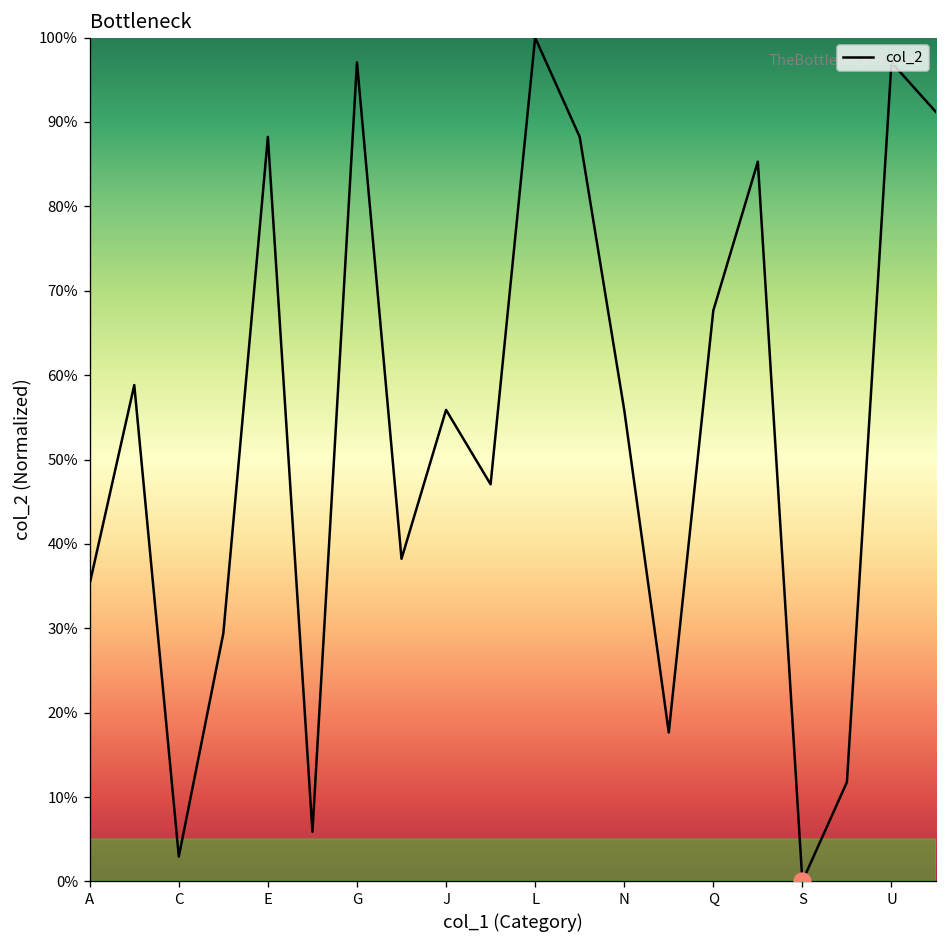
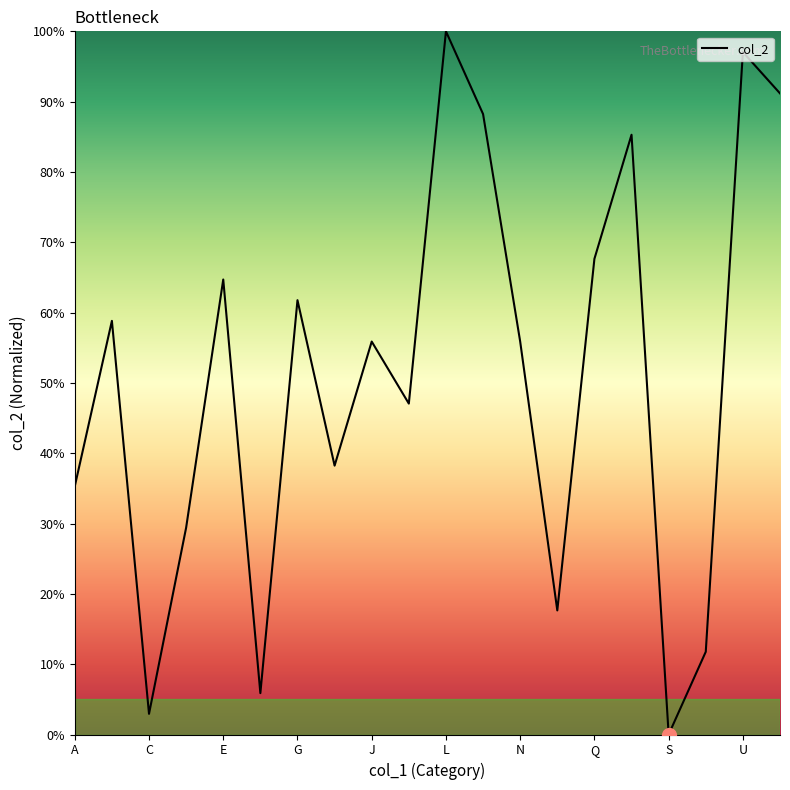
col_2, E: 88% -> 65%
col_2, G: 97% -> 62%
